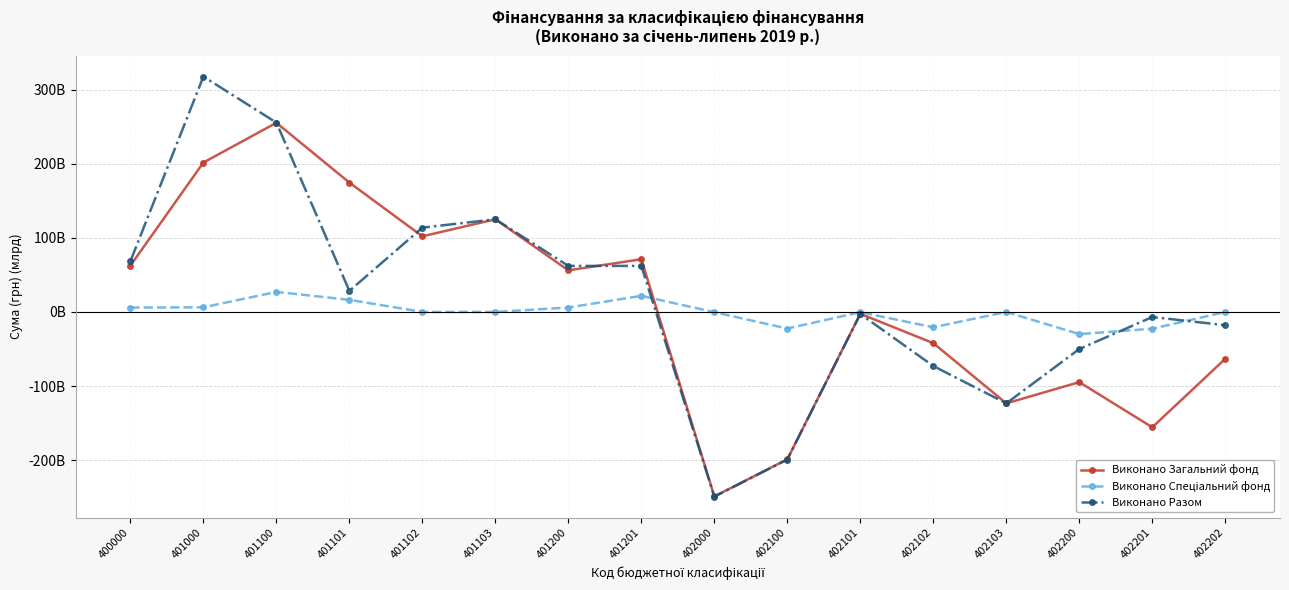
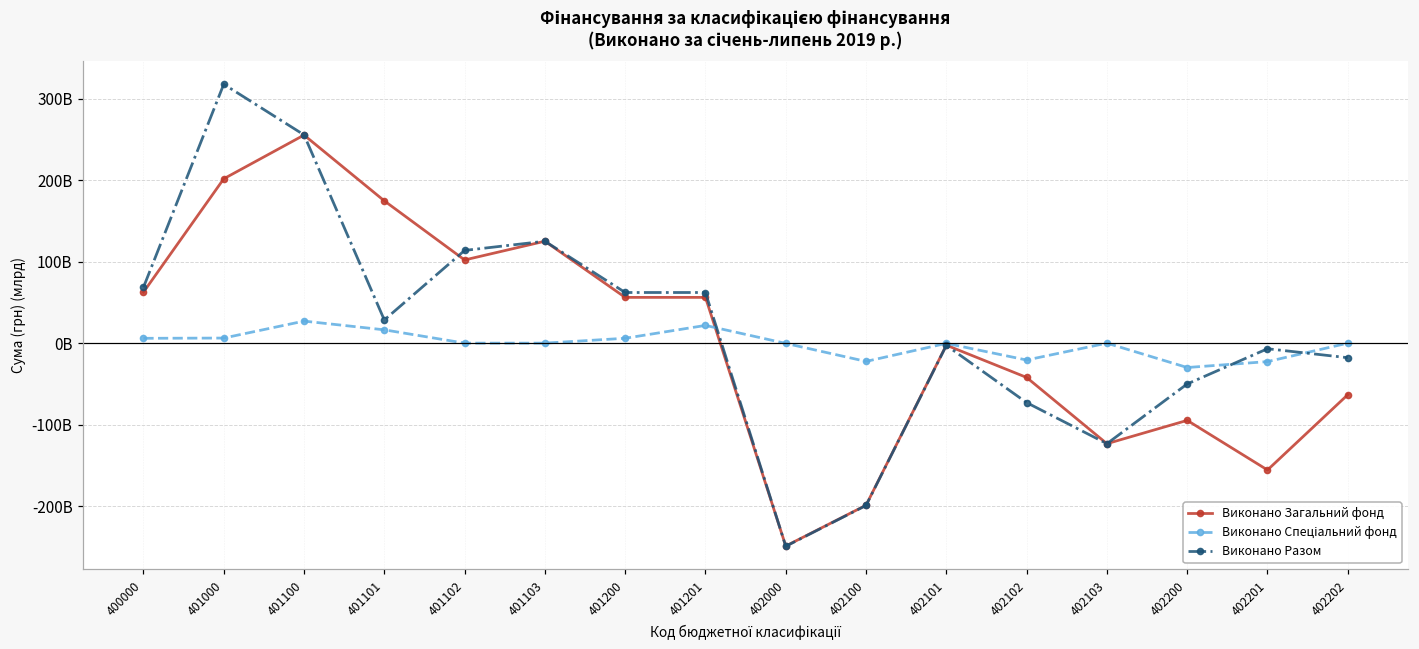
Виконано Загальний фонд, 401201: 70000000000 -> 60000000000
